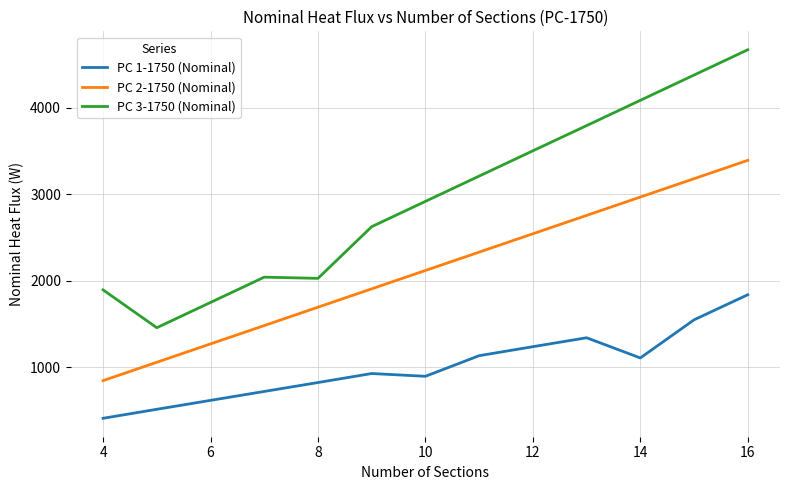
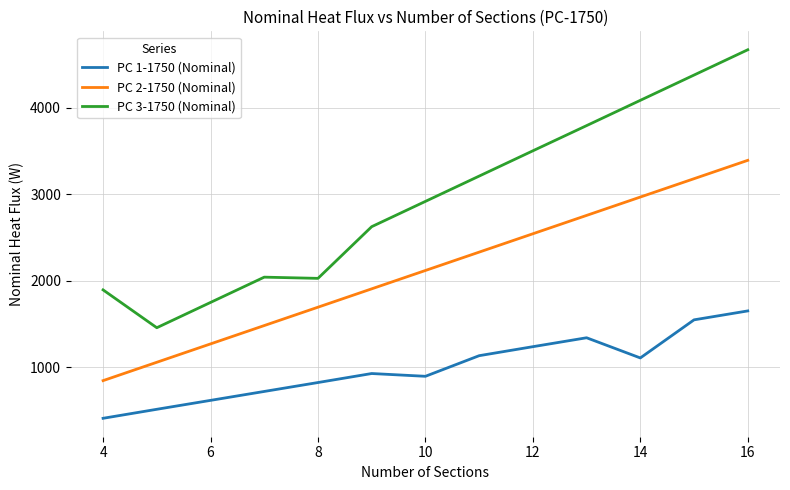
РС 1-1750 (Nominal), 16: 1800 -> 1700
